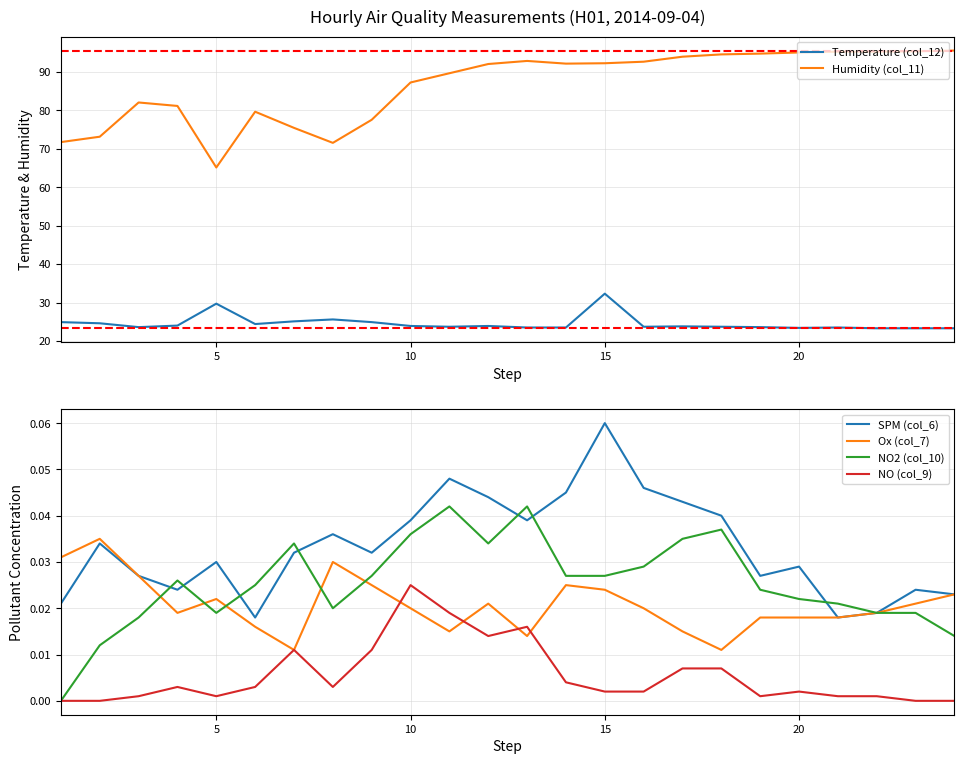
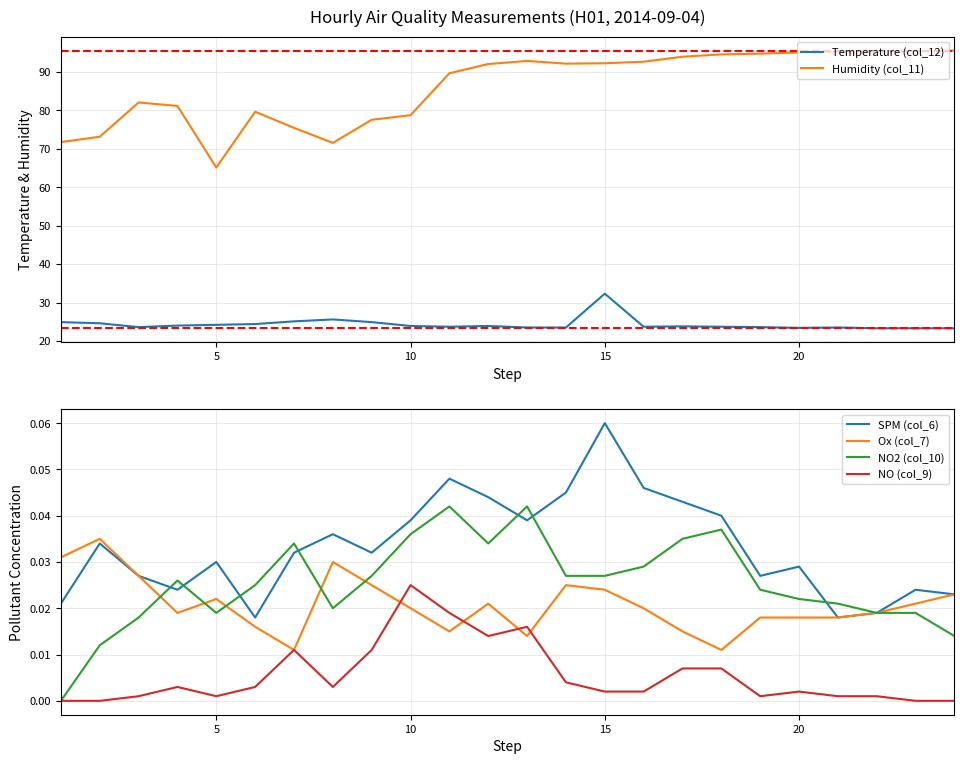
Hourly Air Quality Measurements (H01, 2014-09-04), Temperature (col_12), 5: 30 -> 24
Hourly Air Quality Measurements (H01, 2014-09-04), Humidity (col_11), 10: 87 -> 79
